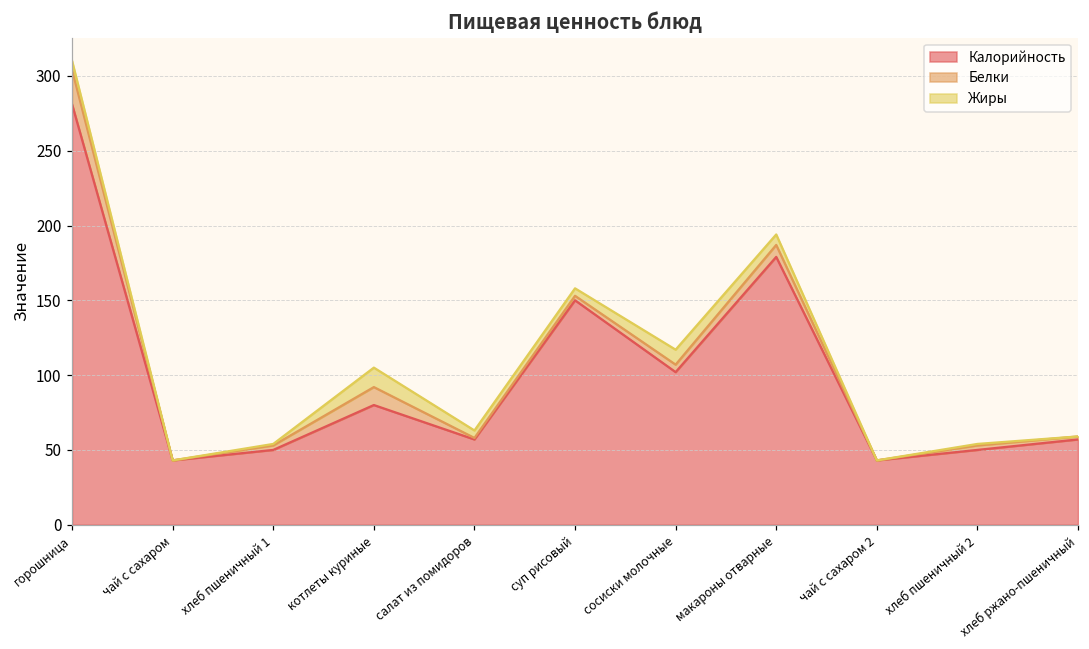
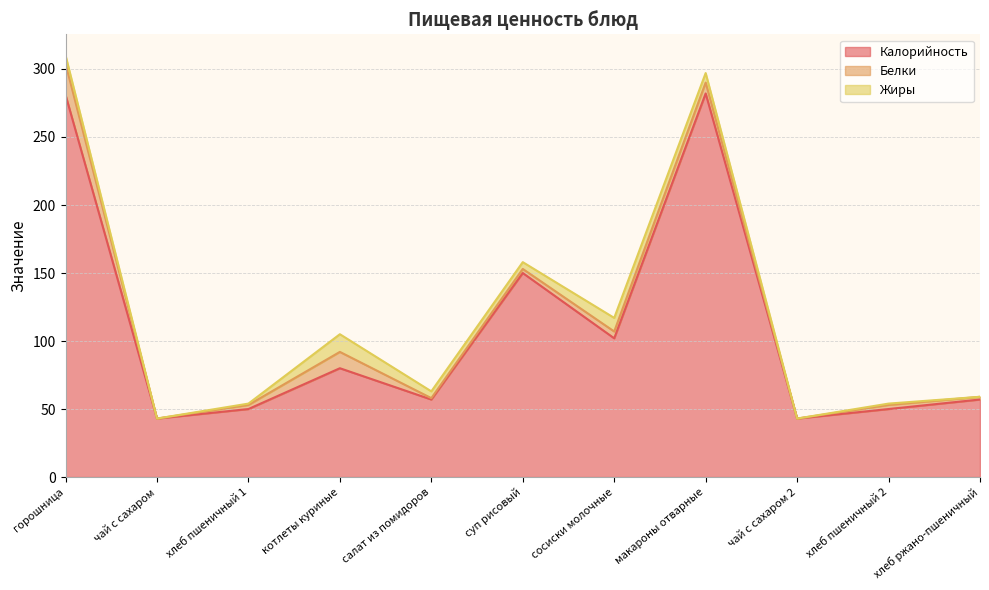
Калорийность, макароны отварные: 179 -> 282
